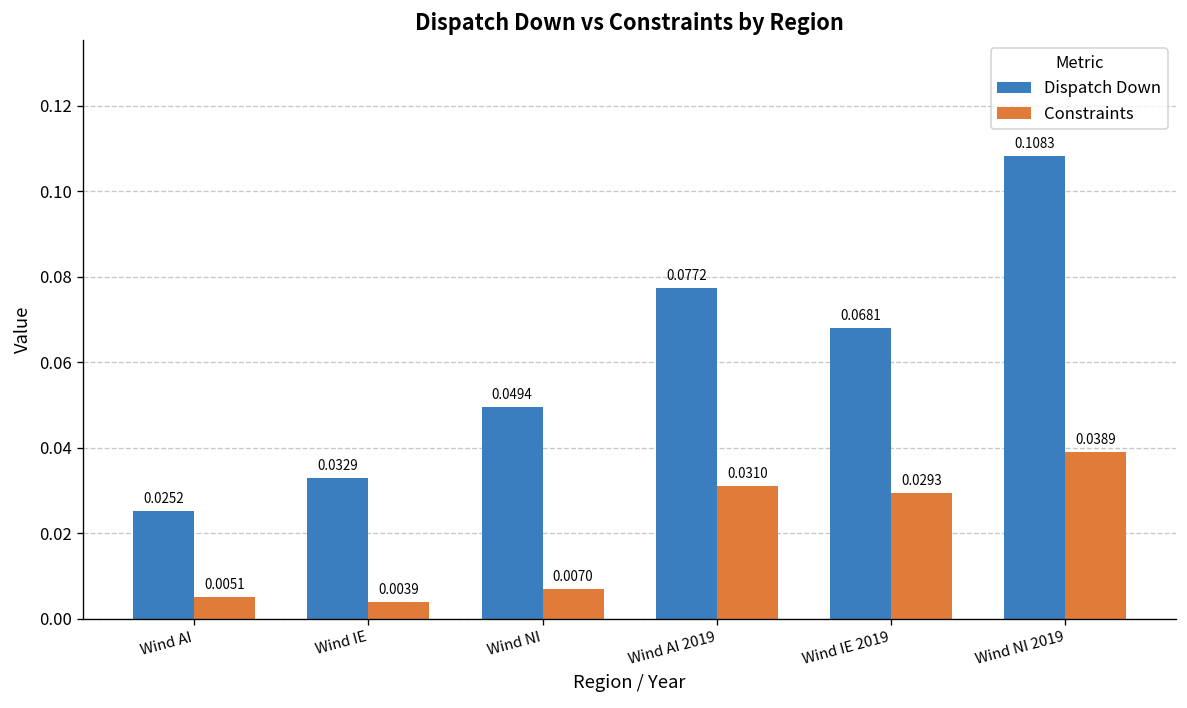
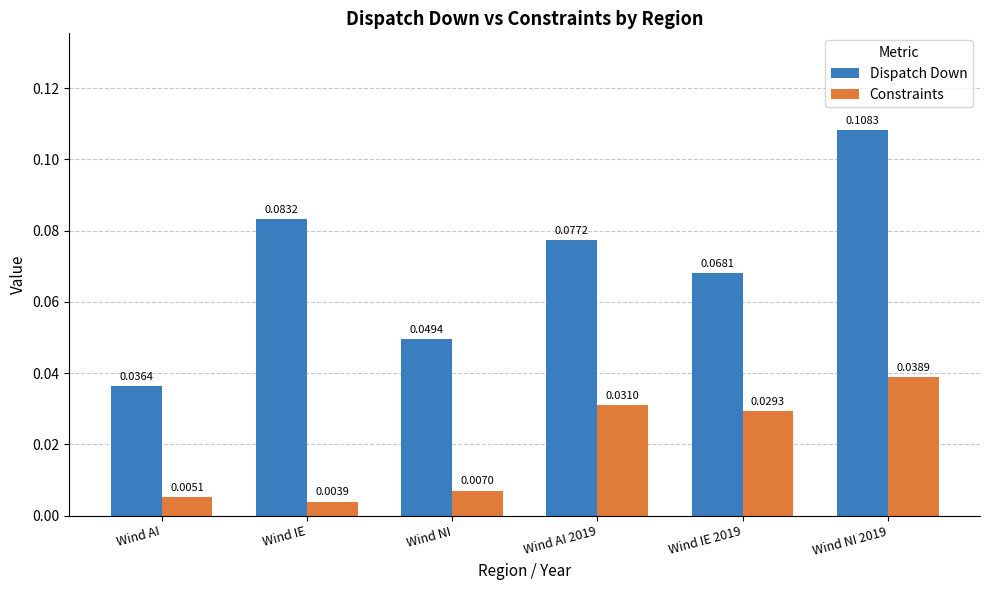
Dispatch Down, Wind AI: 0.0252 -> 0.0364
Dispatch Down, Wind IE: 0.0329 -> 0.0832
